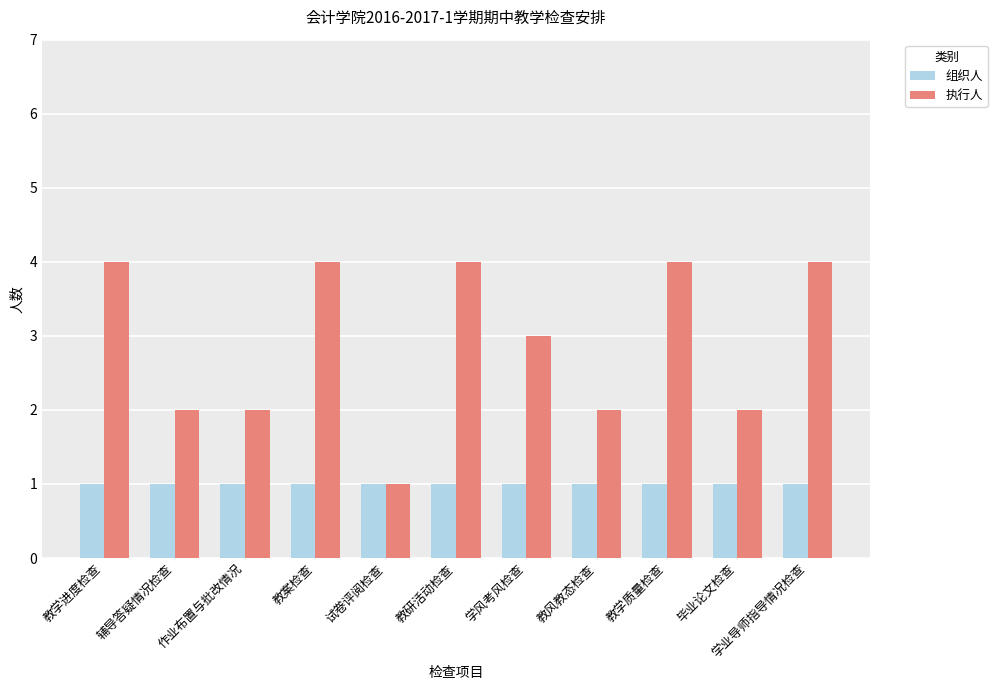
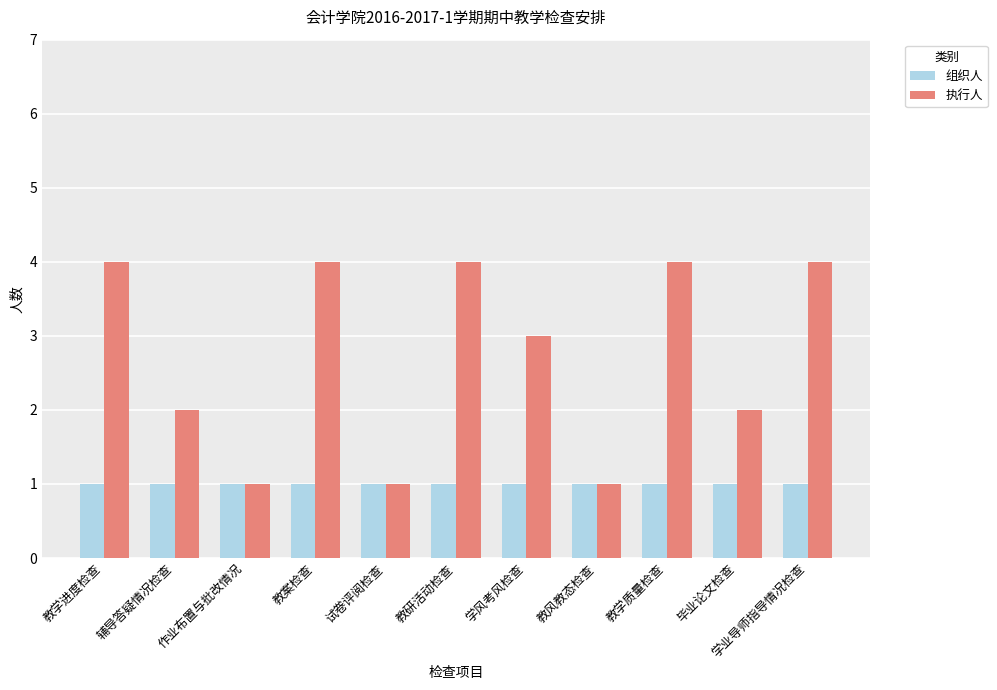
执行人, 作业布置与批改情况: 2 -> 1
执行人, 教风教态检查: 2 -> 1
